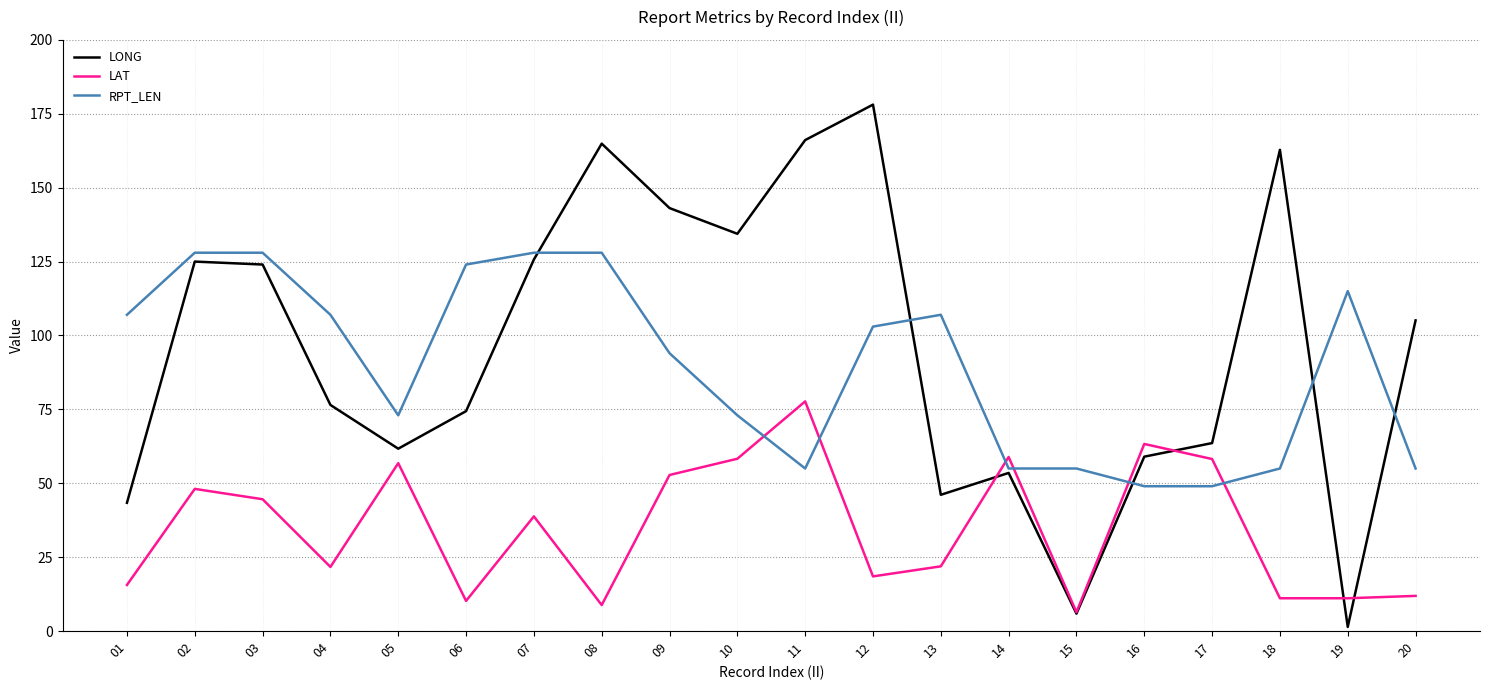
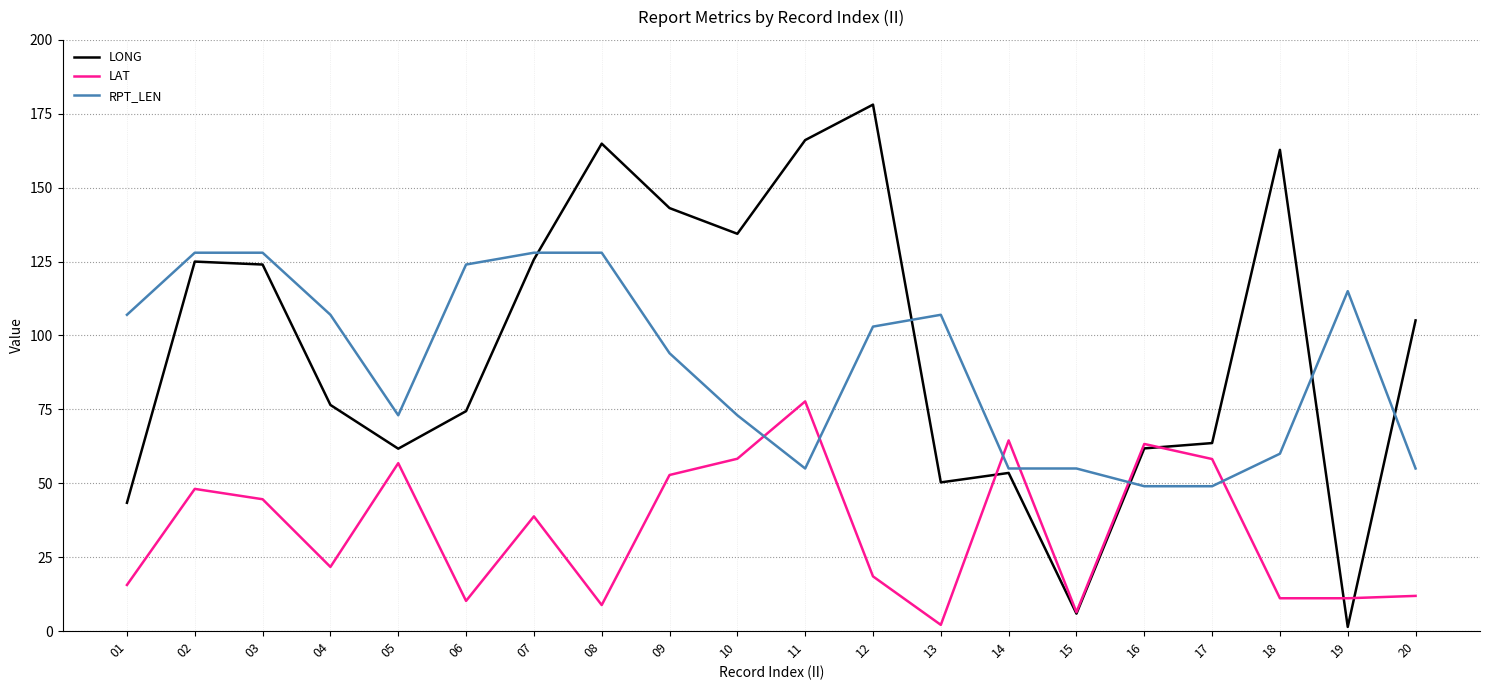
LONG, 13: 46 -> 50
LAT, 13: 22 -> 2
LAT, 14: 59 -> 65
LONG, 16: 59 -> 62
RPT_LEN, 18: 55 -> 60
